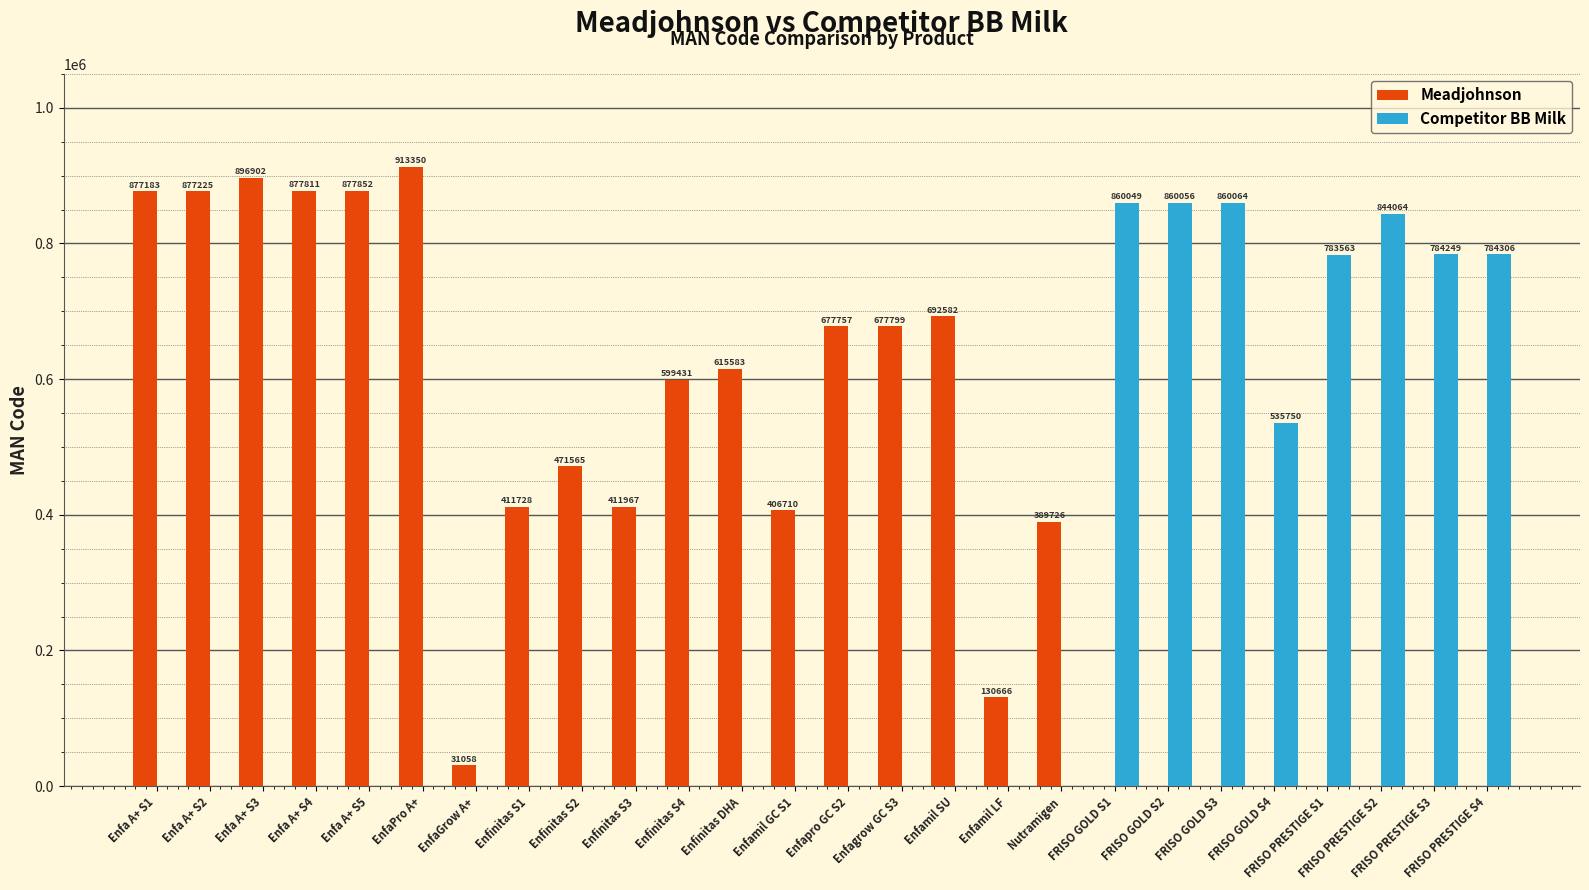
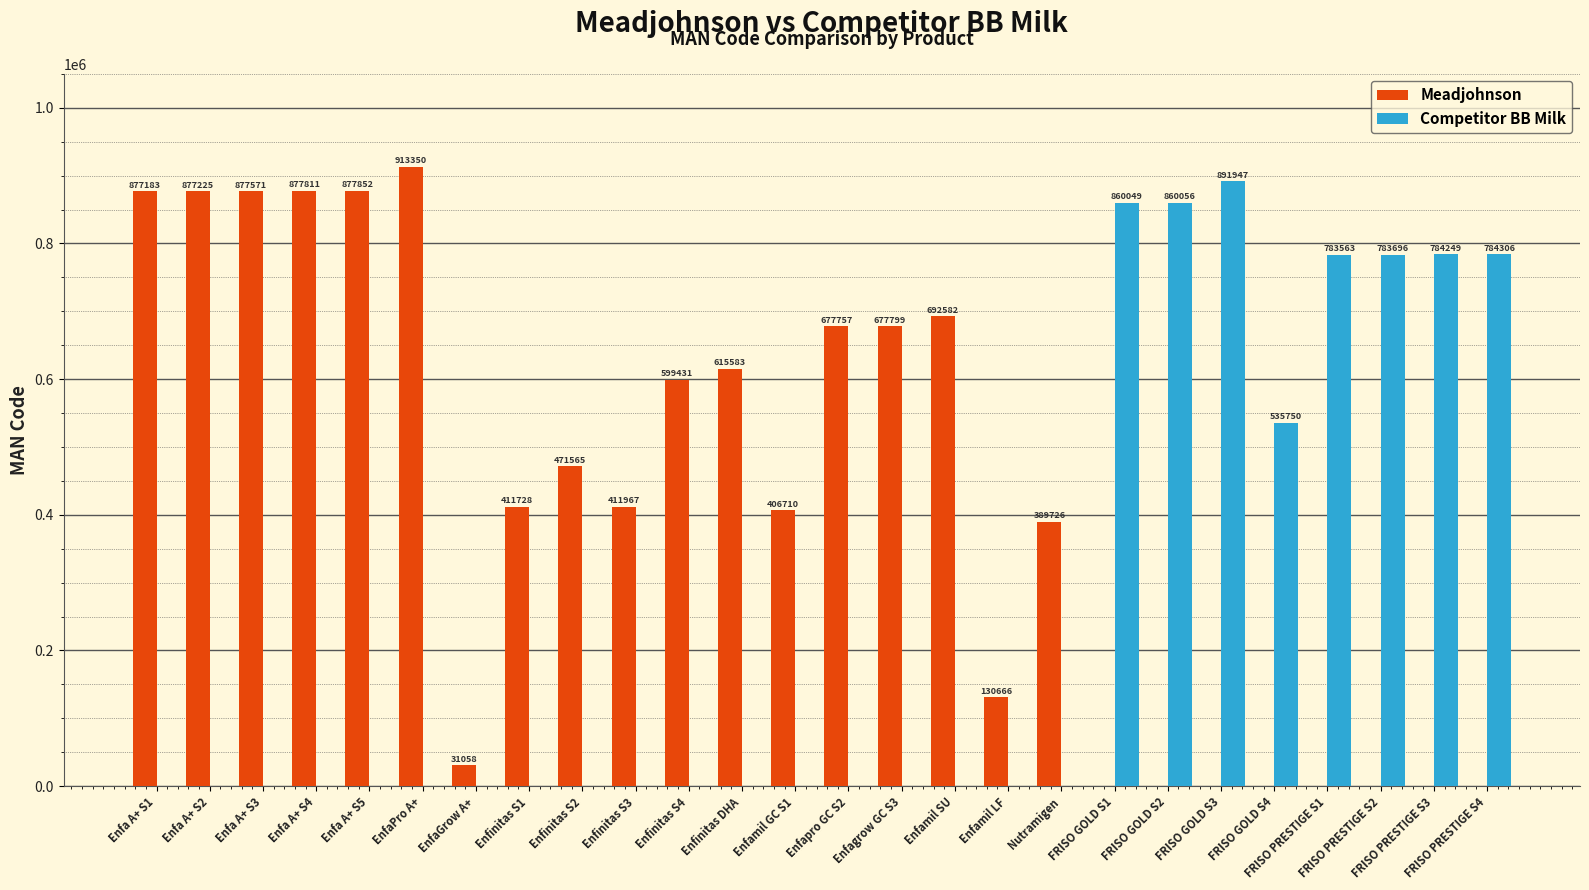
Meadjohnson, Enfa A+ S3: 896902 -> 877571
Competitor BB Milk, FRISO GOLD S3: 860064 -> 891947
Competitor BB Milk, FRISO PRESTIGE S2: 844064 -> 783696
